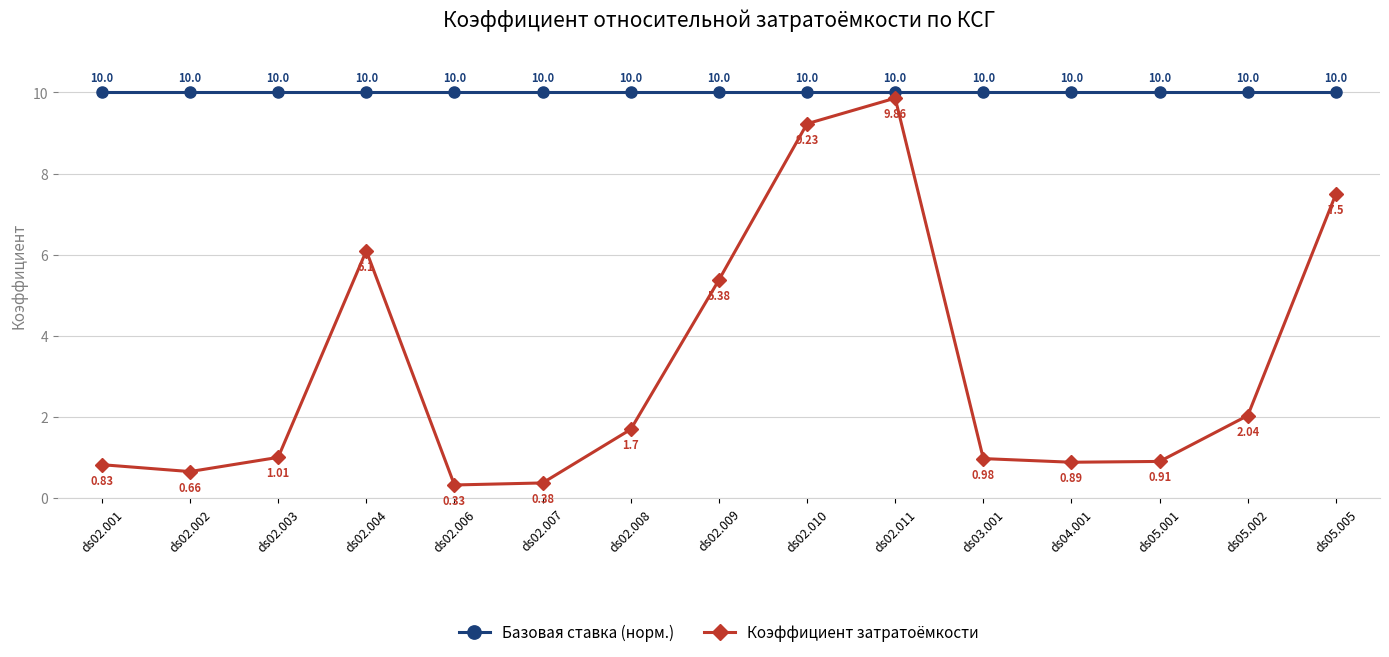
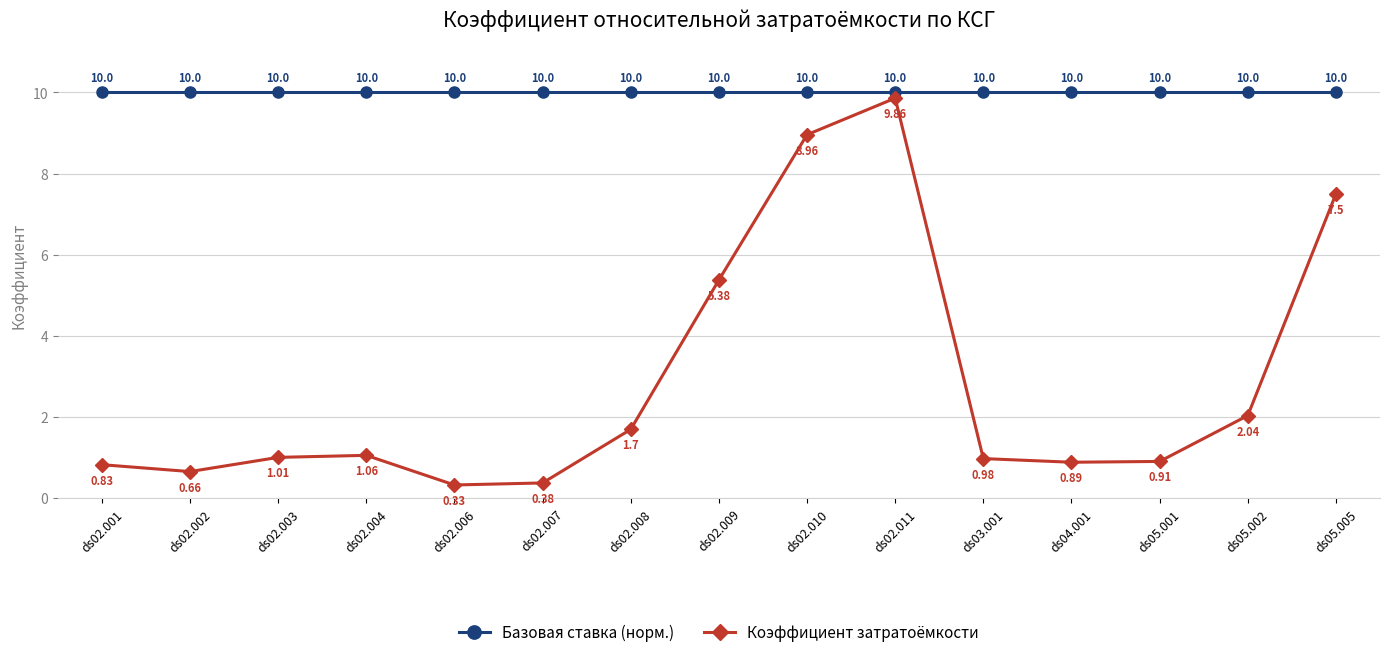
Коэффициент затратоёмкости, ds02.004: 6.1 -> 1.06
Коэффициент затратоёмкости, ds02.010: 9.23 -> 8.96
